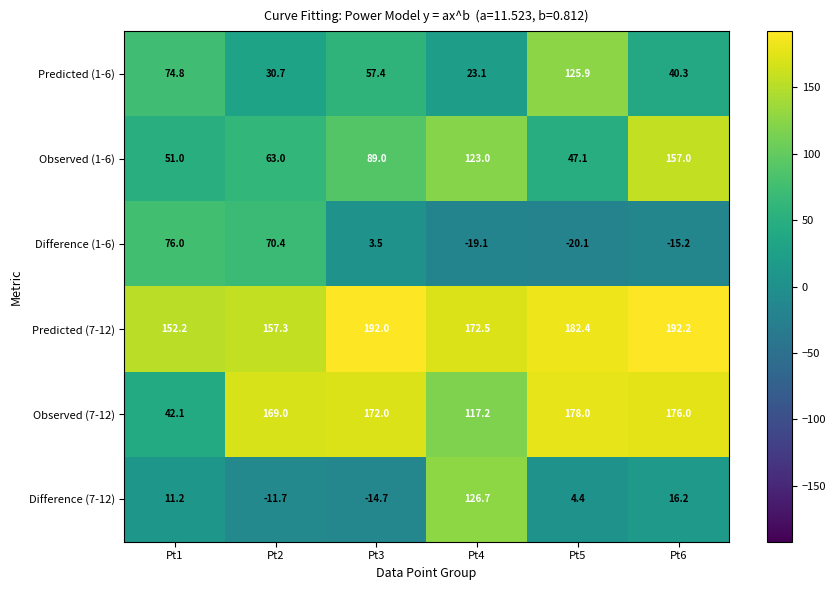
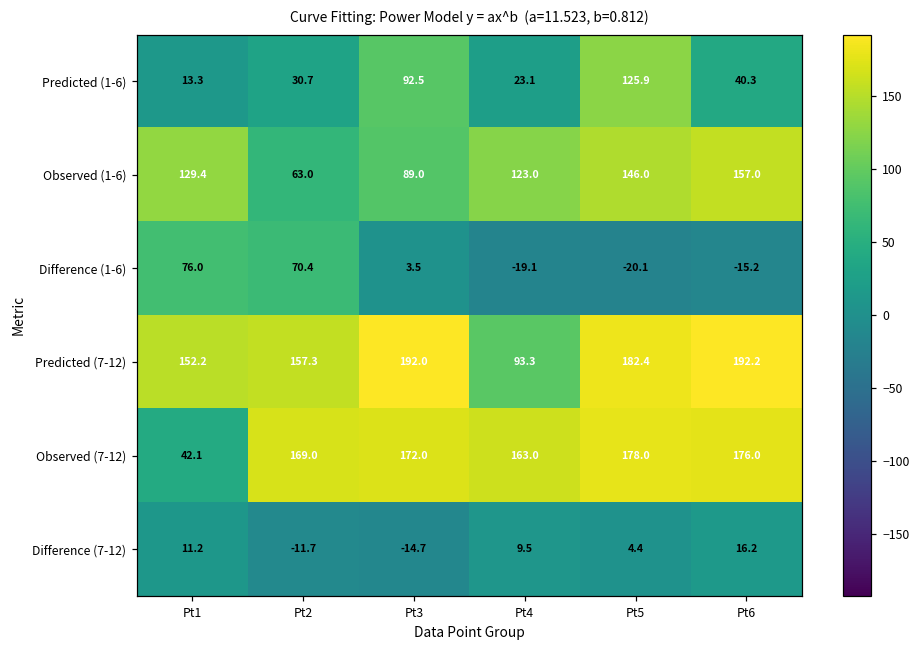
Predicted (1-6), Pt1: 74.8 -> 13.3
Predicted (1-6), Pt3: 57.4 -> 92.5
Observed (1-6), Pt1: 51.0 -> 129.4
Observed (1-6), Pt5: 47.1 -> 146.0
Predicted (7-12), Pt4: 172.5 -> 93.3
Observed (7-12), Pt4: 117.2 -> 163.0
Difference (7-12), Pt4: 126.7 -> 9.5
